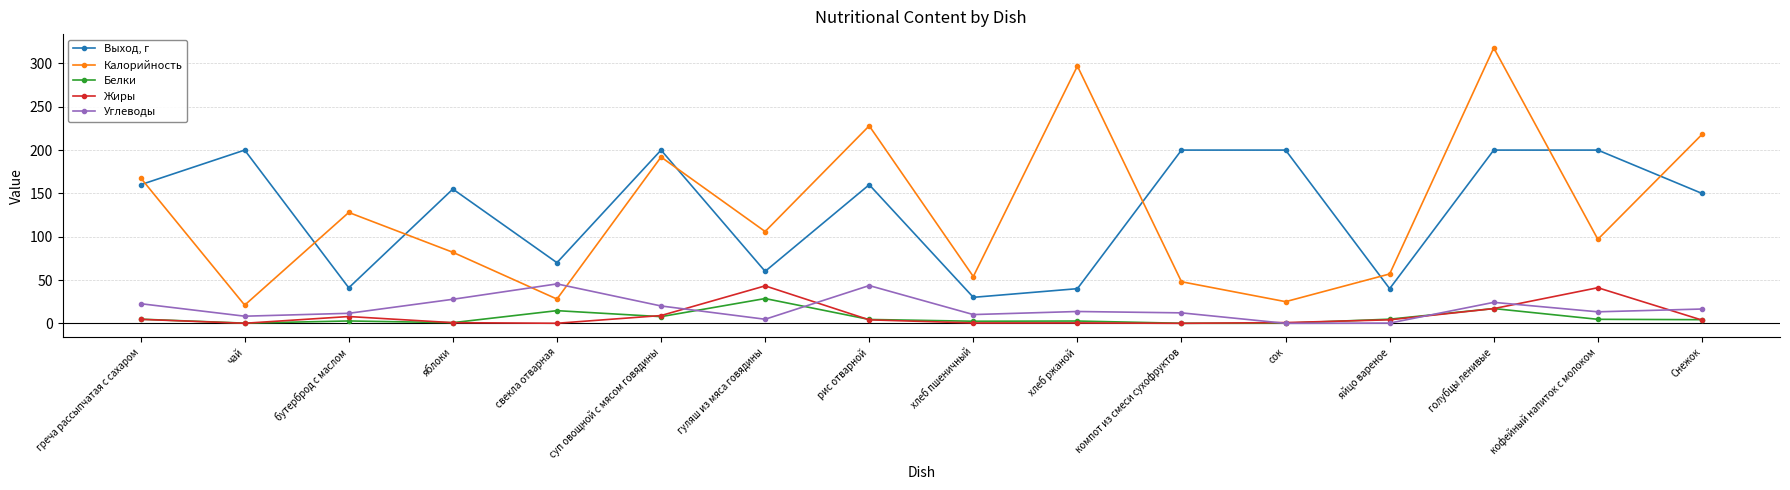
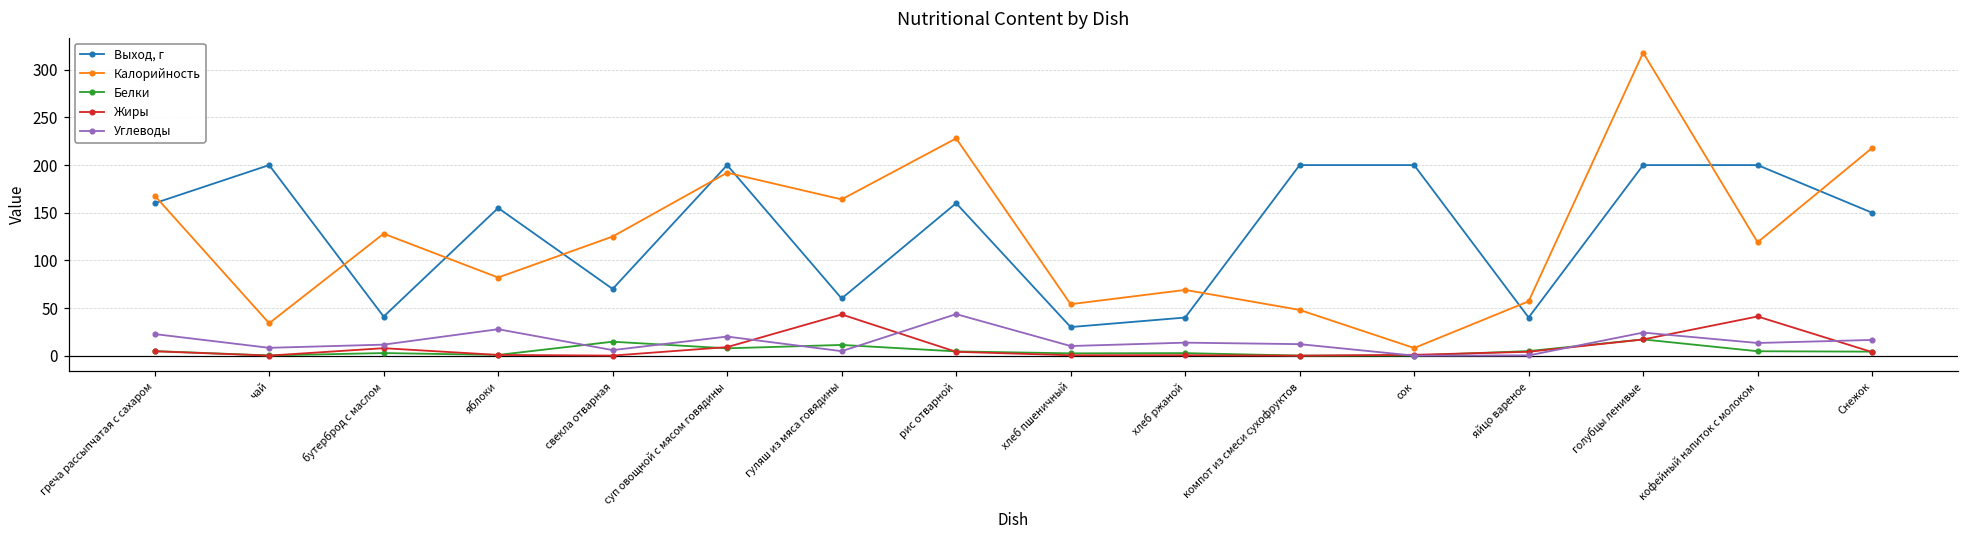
Калорийность, чай: 20 -> 30
Калорийность, свекла отварная: 30 -> 130
Углеводы, свекла отварная: 50 -> 10
Калорийность, гуляш из мяса говядины: 110 -> 160
Белки, гуляш из мяса говядины: 30 -> 10
Калорийность, хлеб ржаной: 300 -> 70
Калорийность, сок: 30 -> 10
Калорийность, кофейный напиток с молоком: 100 -> 120
